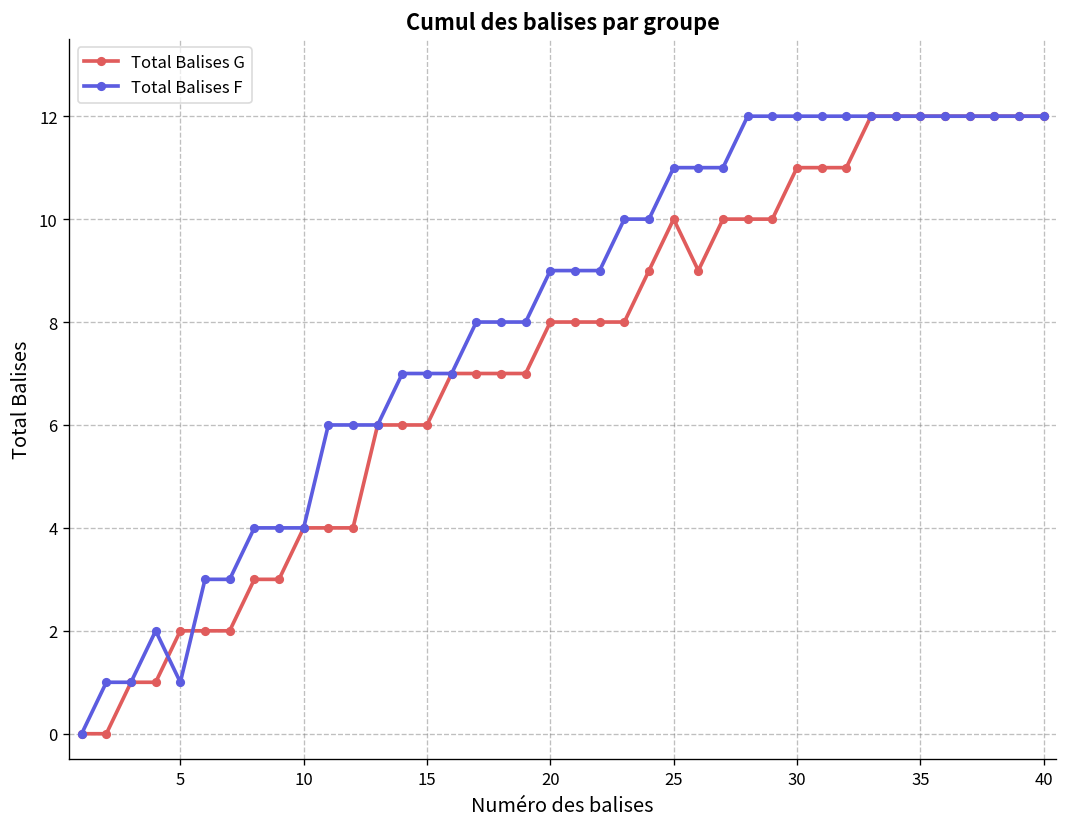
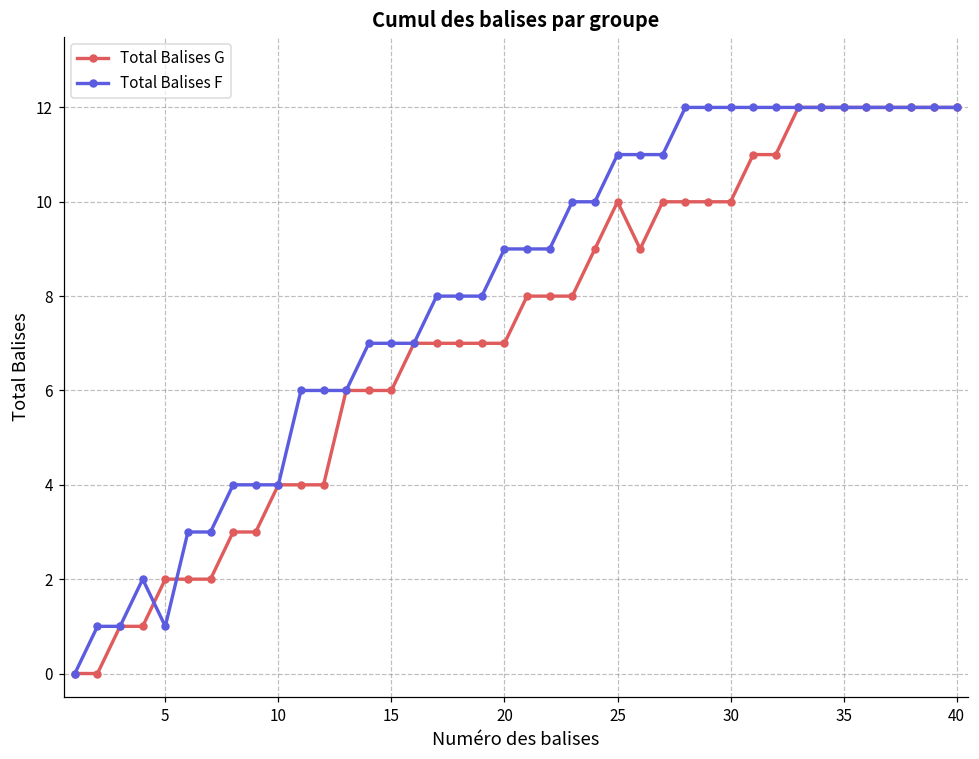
Total Balises G, 20: 8 -> 7
Total Balises G, 30: 11 -> 10
